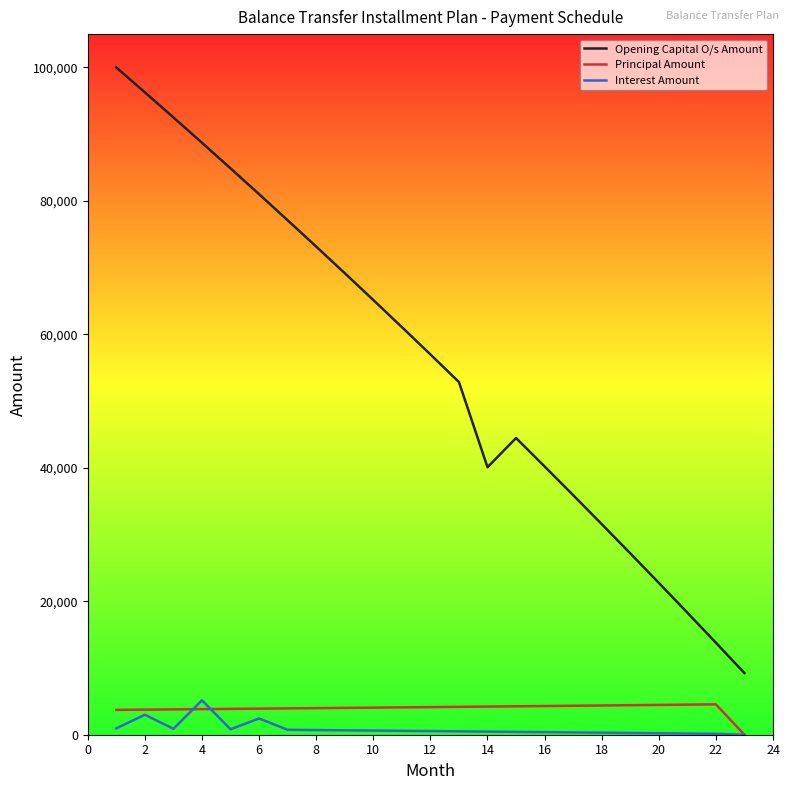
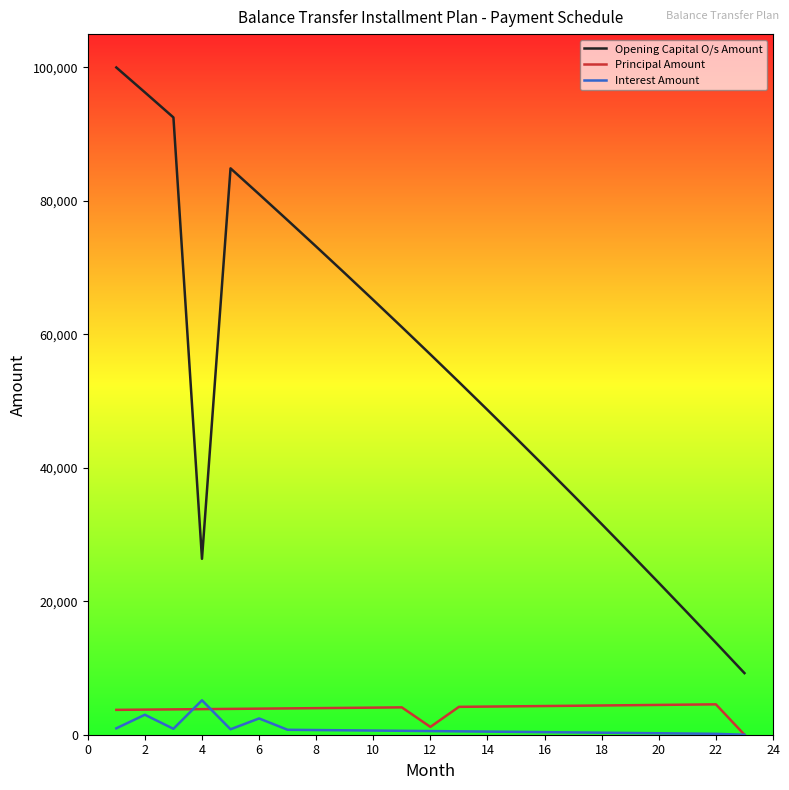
Opening Capital O/s Amount, 4: 89,000 -> 26,000
Principal Amount, 12: 4,000 -> 1,000
Opening Capital O/s Amount, 14: 40,000 -> 49,000
